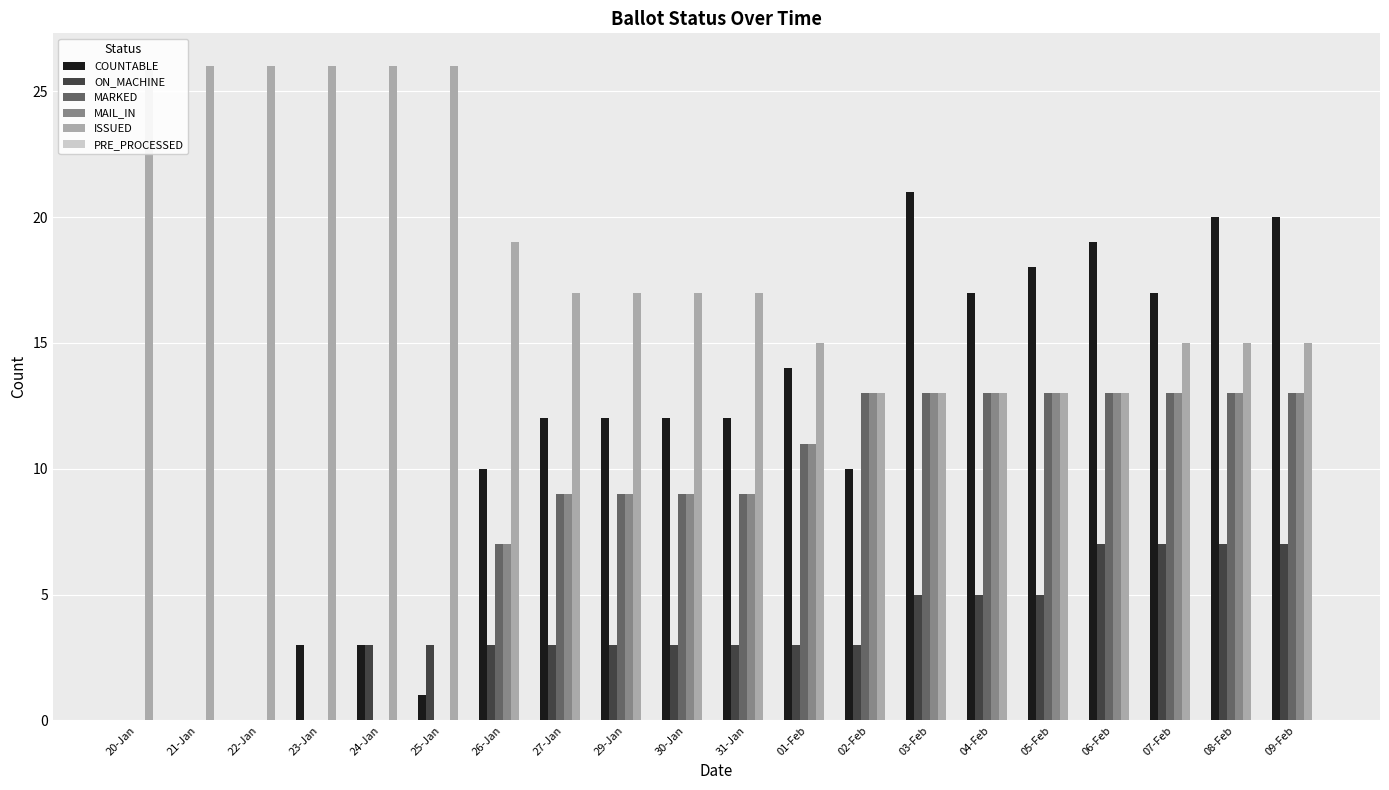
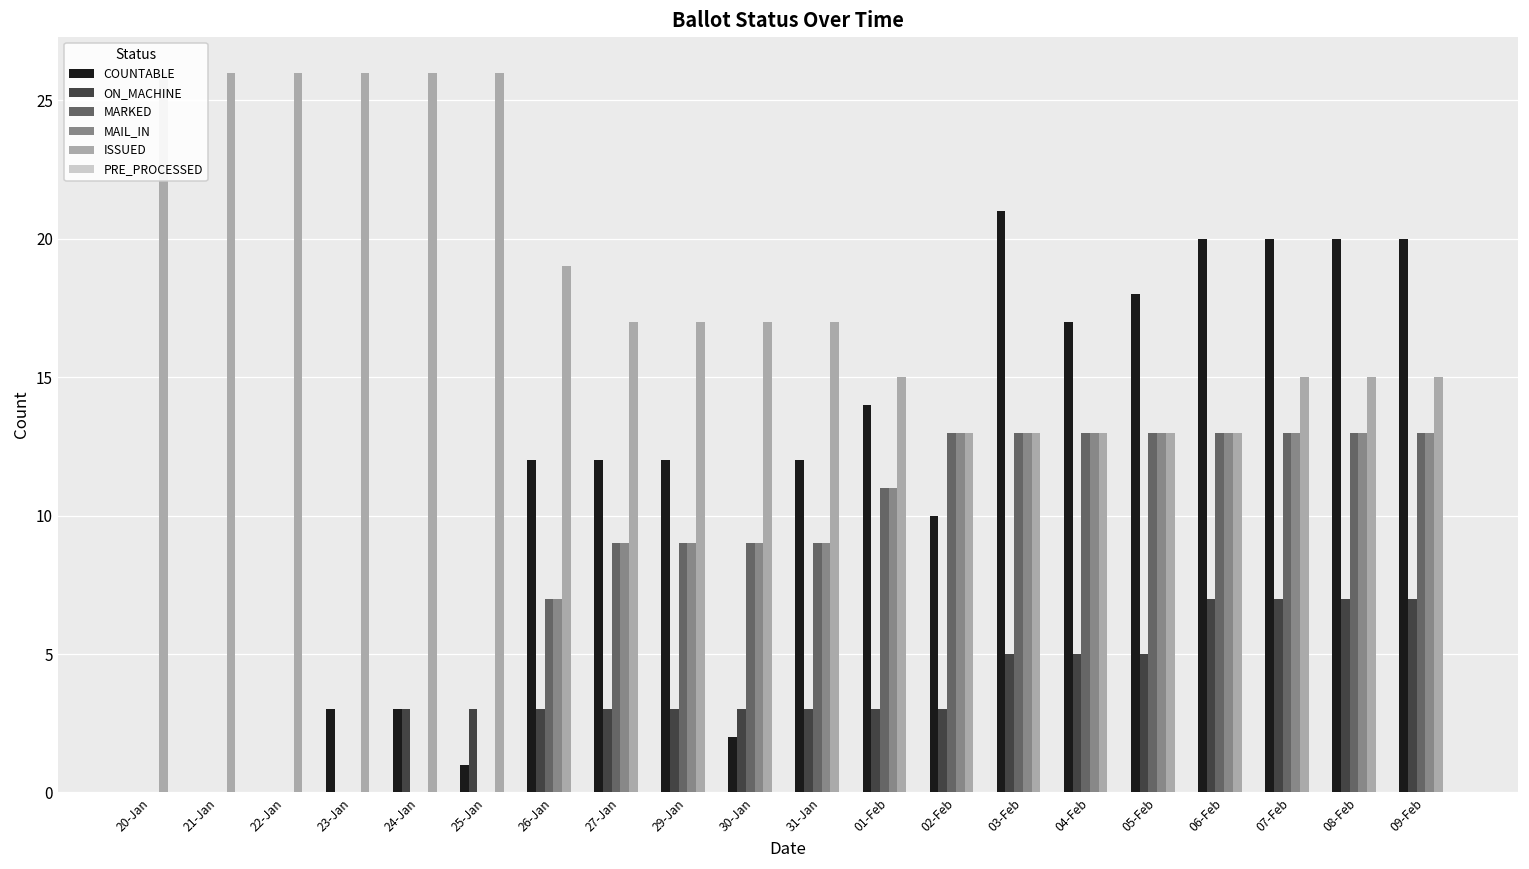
COUNTABLE, 26-Jan: 10 -> 12
COUNTABLE, 30-Jan: 12 -> 2
COUNTABLE, 06-Feb: 19 -> 20
COUNTABLE, 07-Feb: 17 -> 20
